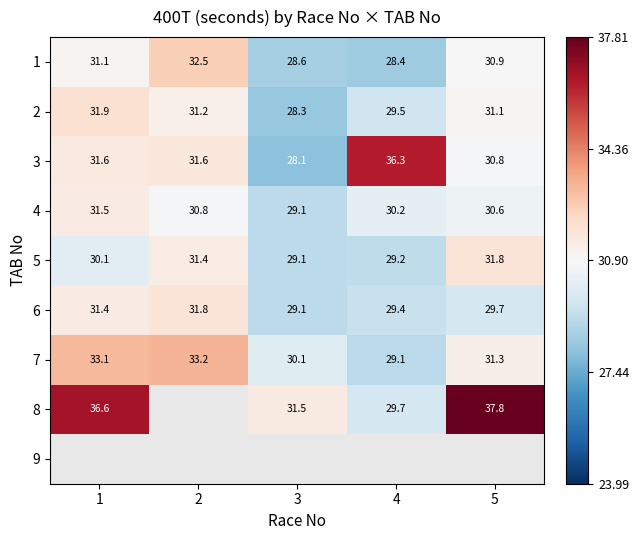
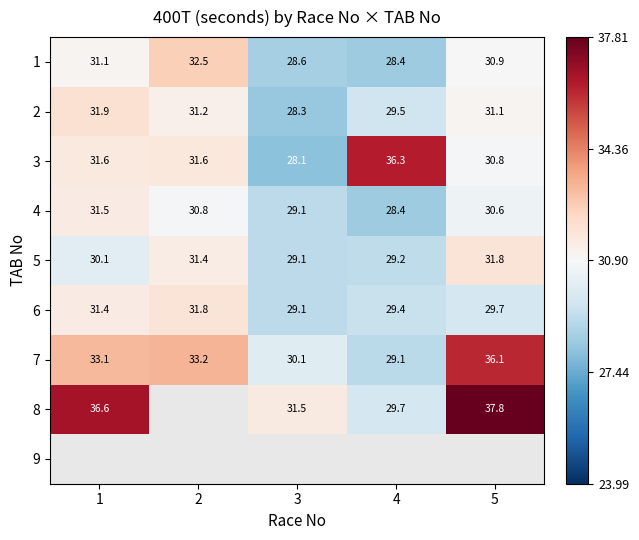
4, 4: 30.2 -> 28.4
7, 5: 31.3 -> 36.1
